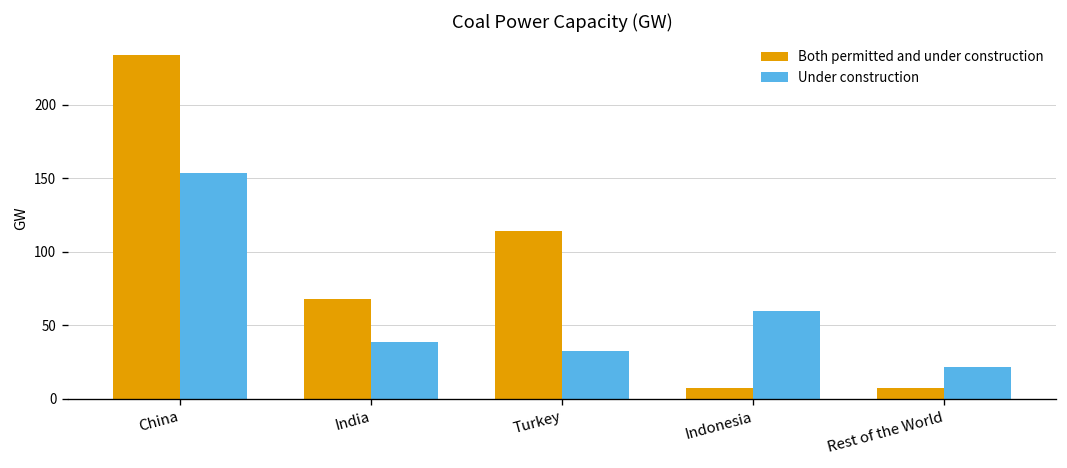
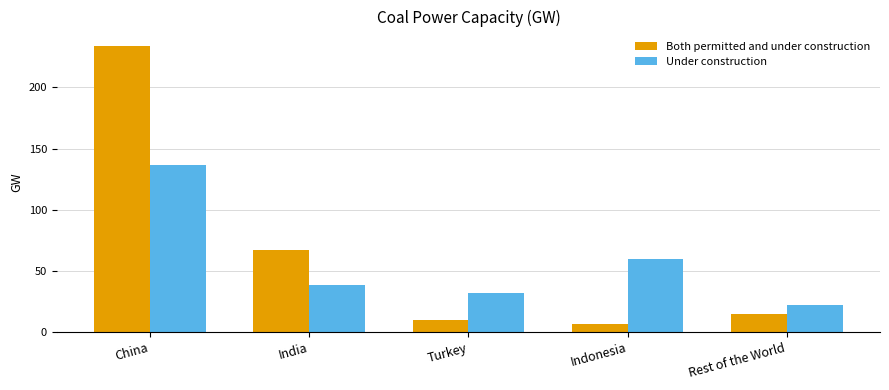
Under construction, China: 153 -> 136
Both permitted and under construction, Turkey: 114 -> 10
Both permitted and under construction, Rest of the World: 7 -> 15
